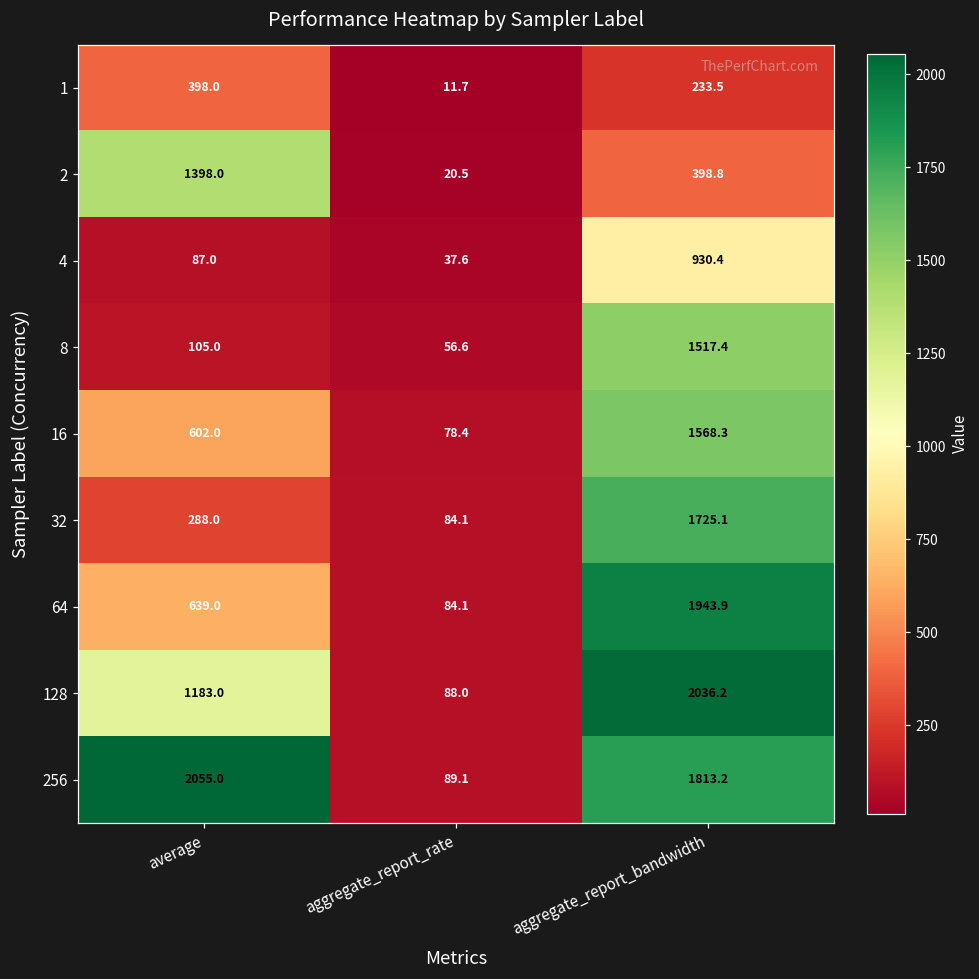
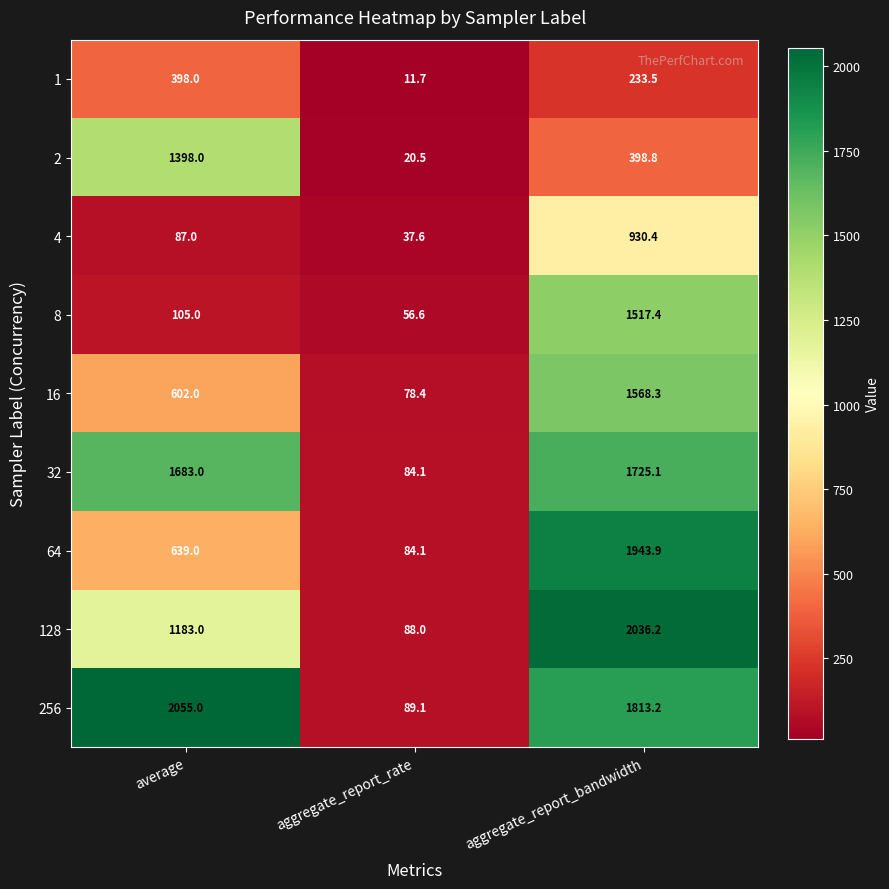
32, average: 288.0 -> 1683.0
